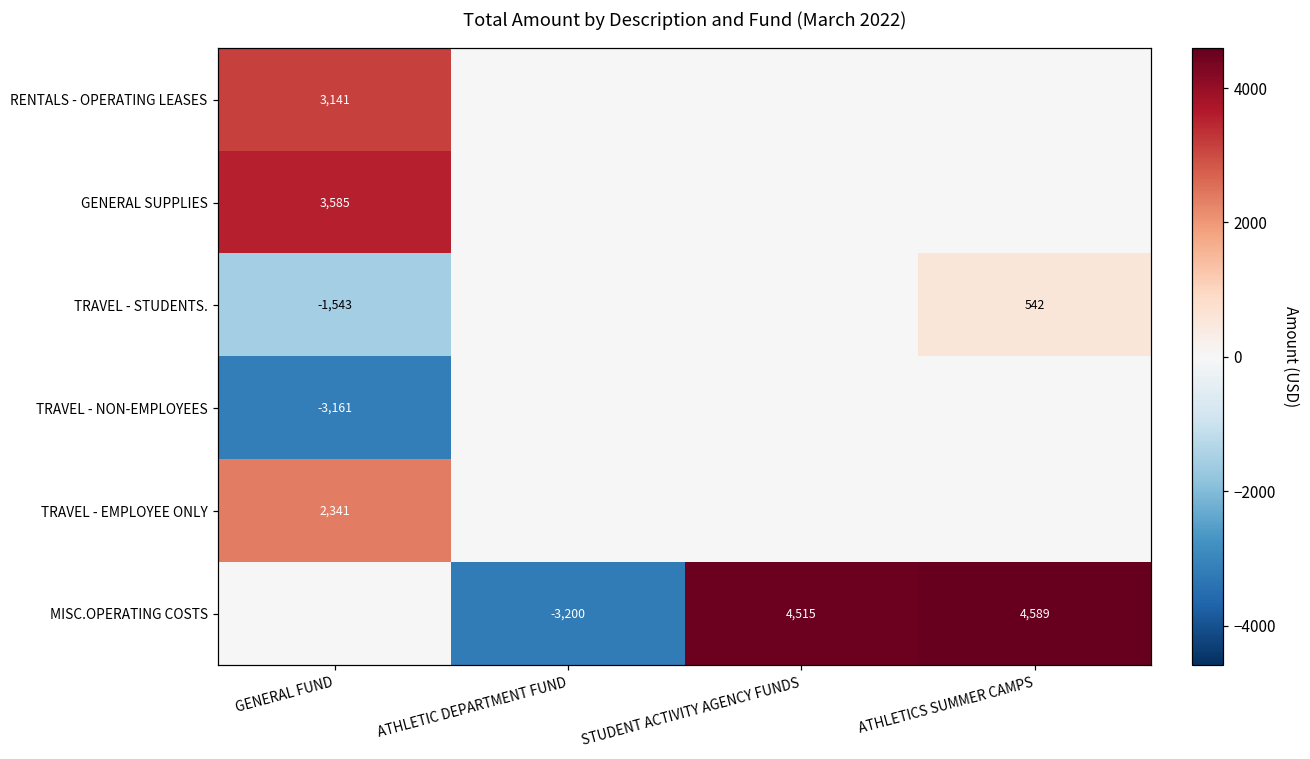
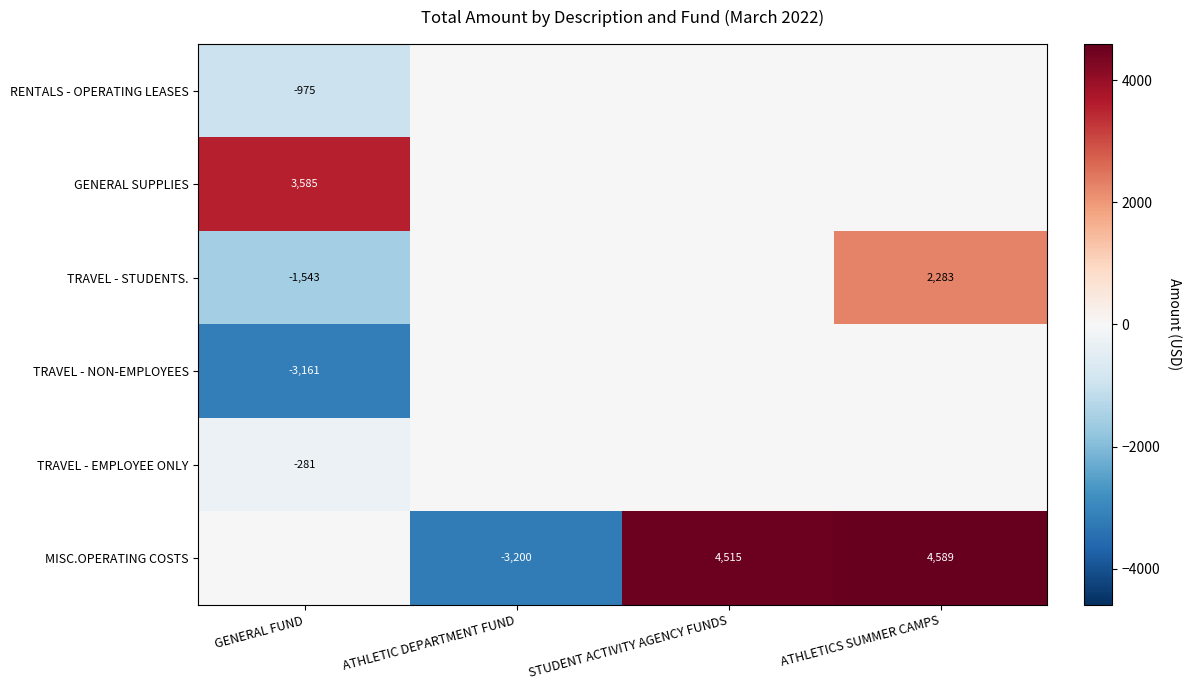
RENTALS - OPERATING LEASES, GENERAL FUND: 3,141 -> -975
TRAVEL - STUDENTS., ATHLETICS SUMMER CAMPS: 542 -> 2,283
TRAVEL - EMPLOYEE ONLY, GENERAL FUND: 2,341 -> -281
